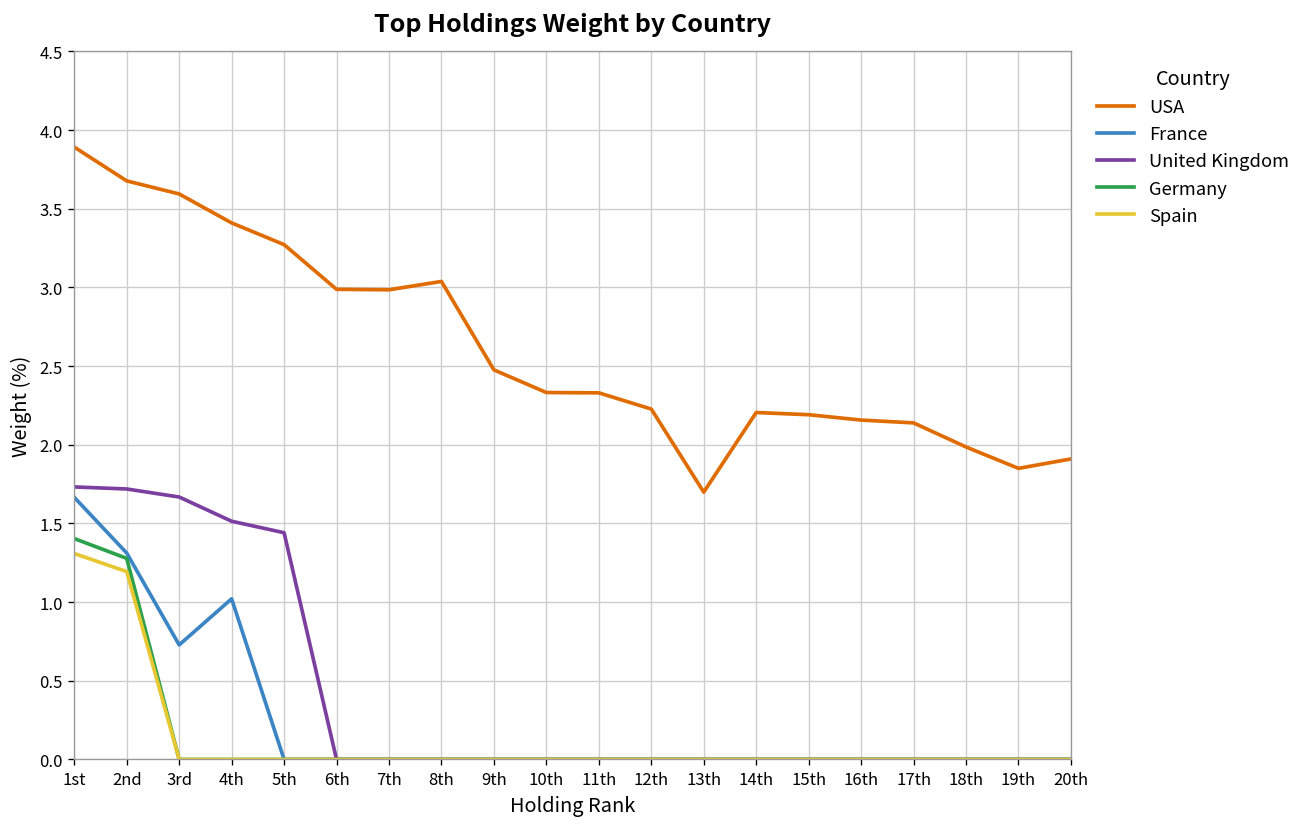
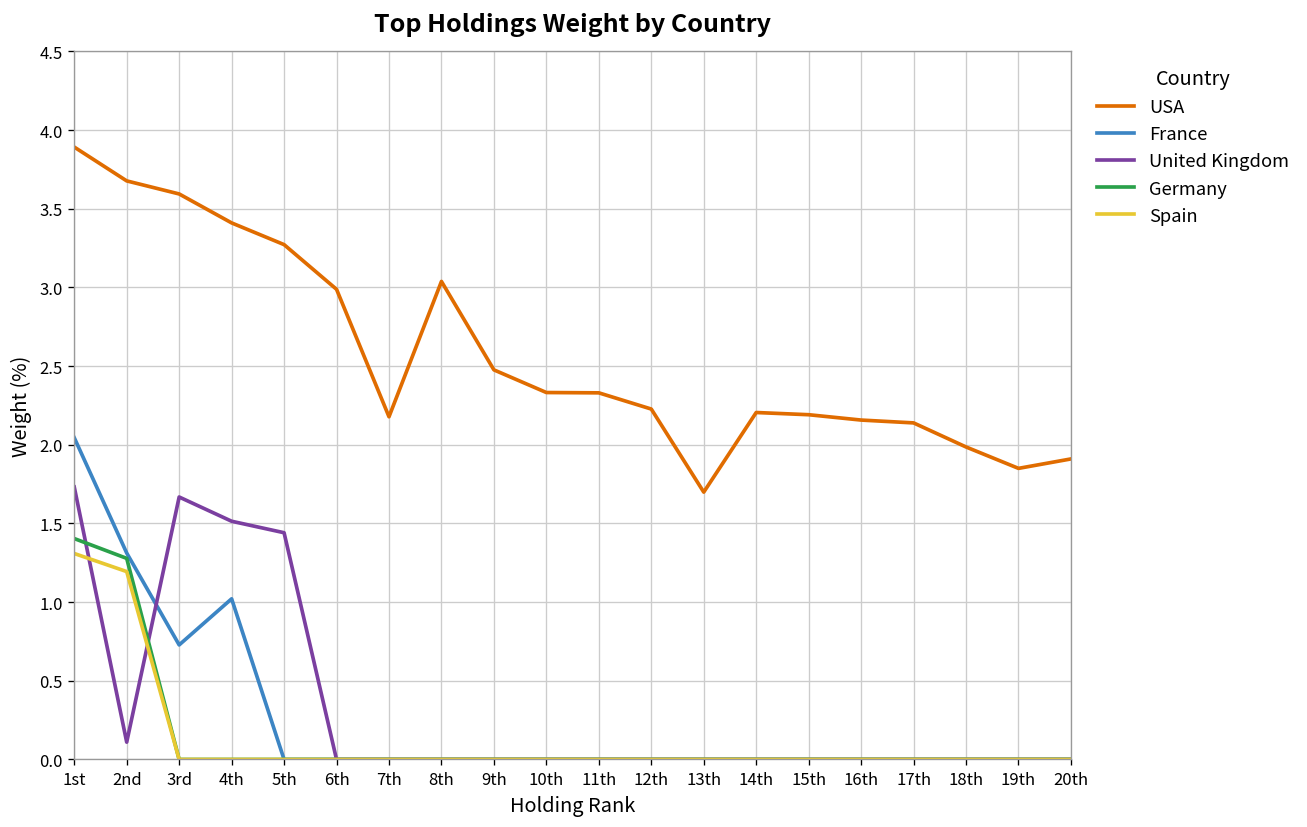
France, 1st: 1.67 -> 2.05
United Kingdom, 2nd: 1.72 -> 0.11
USA, 7th: 2.99 -> 2.18
